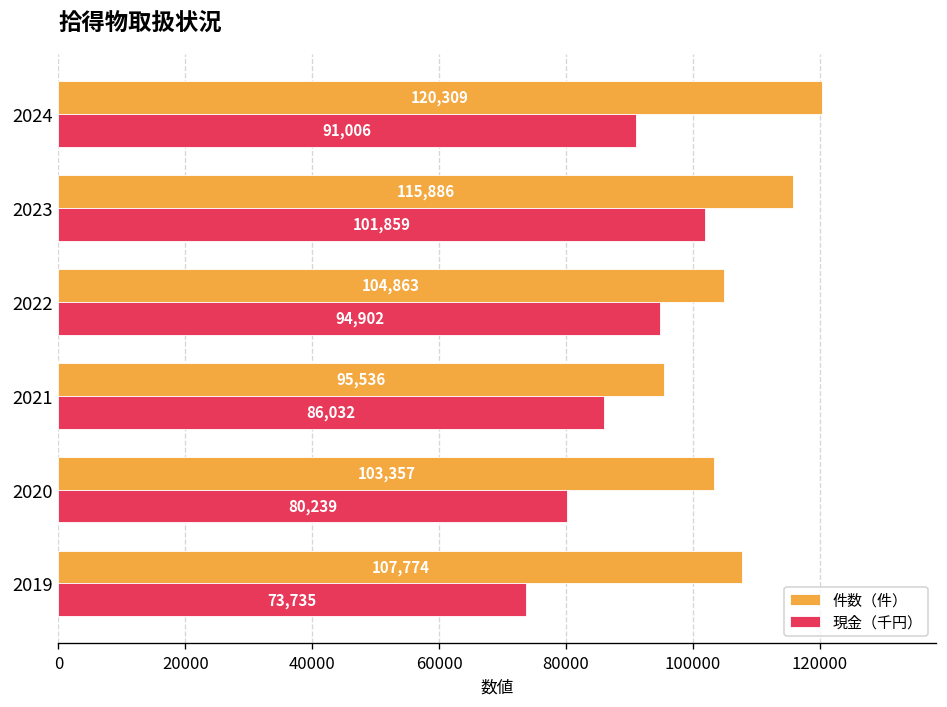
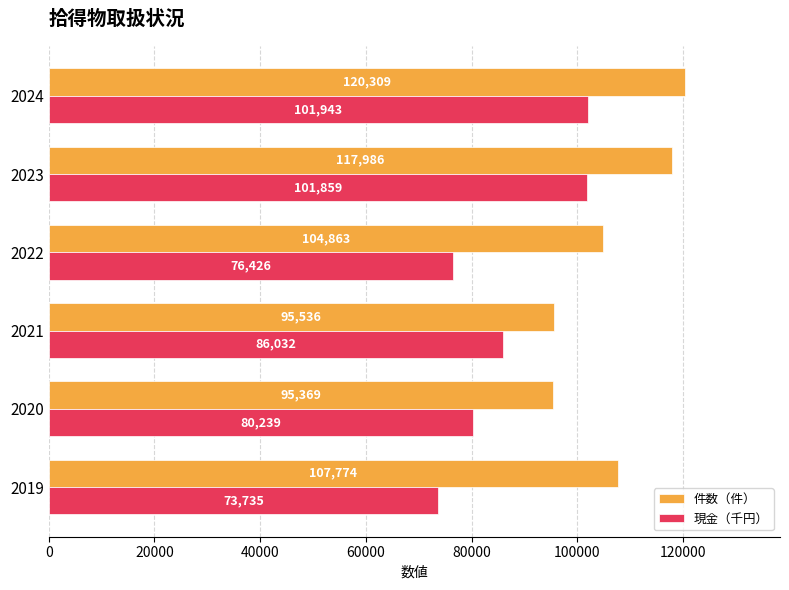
現金（千円）, 2024: 91,006 -> 101,943
件数（件）, 2023: 115,886 -> 117,986
現金（千円）, 2022: 94,902 -> 76,426
件数（件）, 2020: 103,357 -> 95,369
